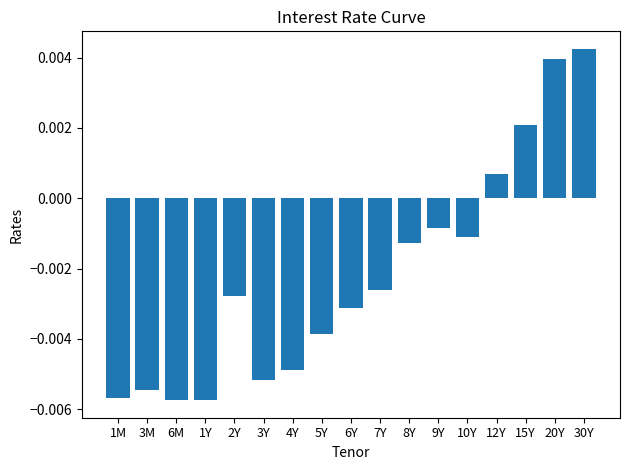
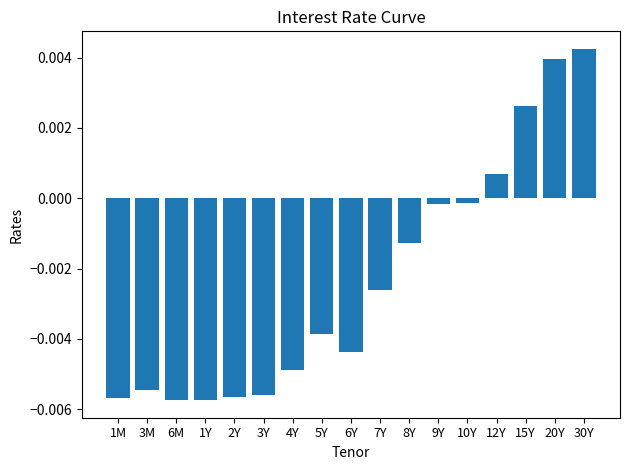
2Y: -0.0028 -> -0.0056
3Y: -0.0052 -> -0.0056
6Y: -0.0031 -> -0.0044
9Y: -0.0008 -> -0.0002
10Y: -0.0011 -> -0.0001
15Y: 0.0021 -> 0.0026
